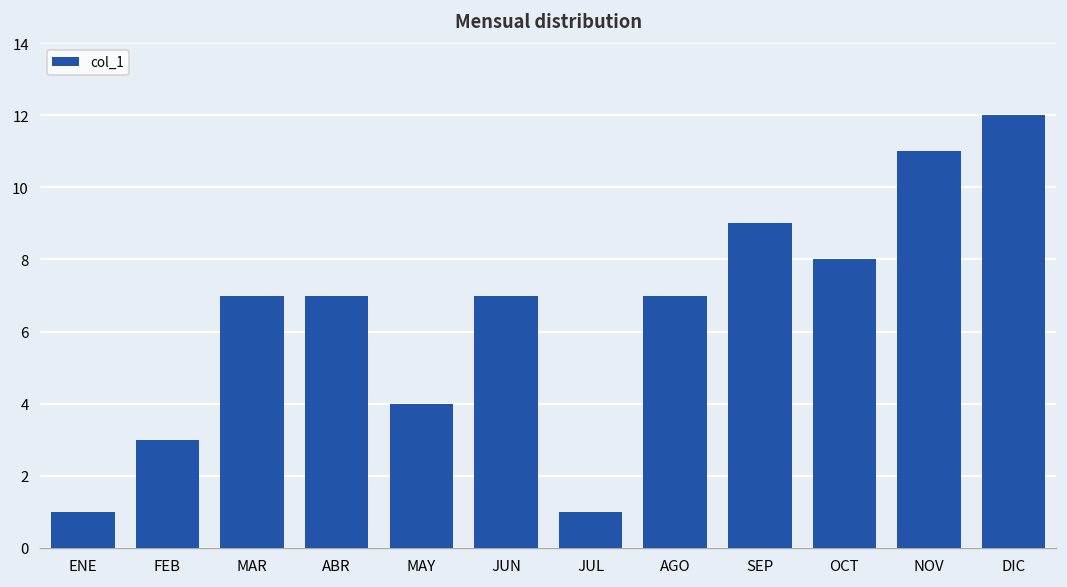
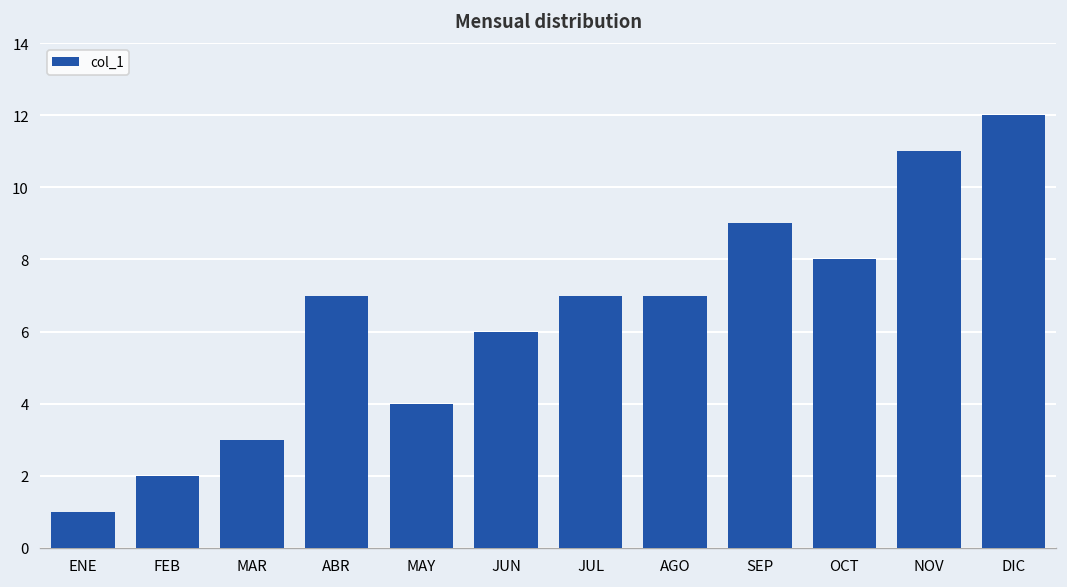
FEB: 3 -> 2
MAR: 7 -> 3
JUN: 7 -> 6
JUL: 1 -> 7
